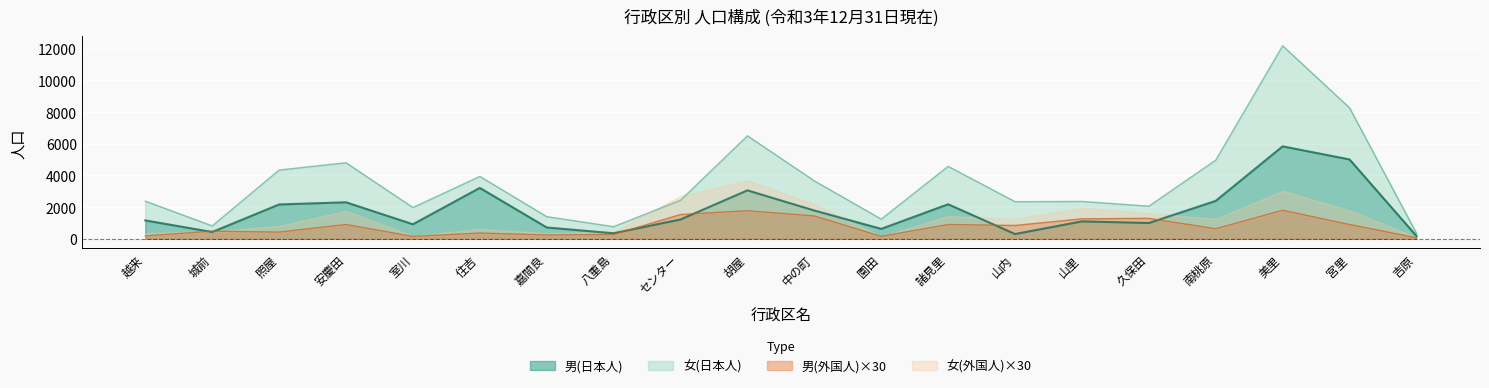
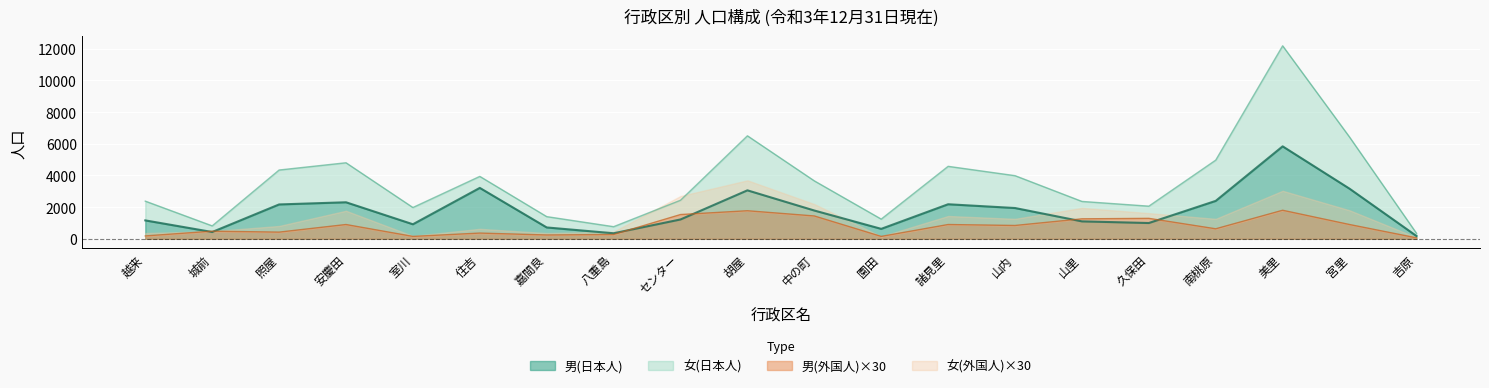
男(日本人), 山内: 300 -> 1900
男(日本人), 宮里: 5000 -> 3200
